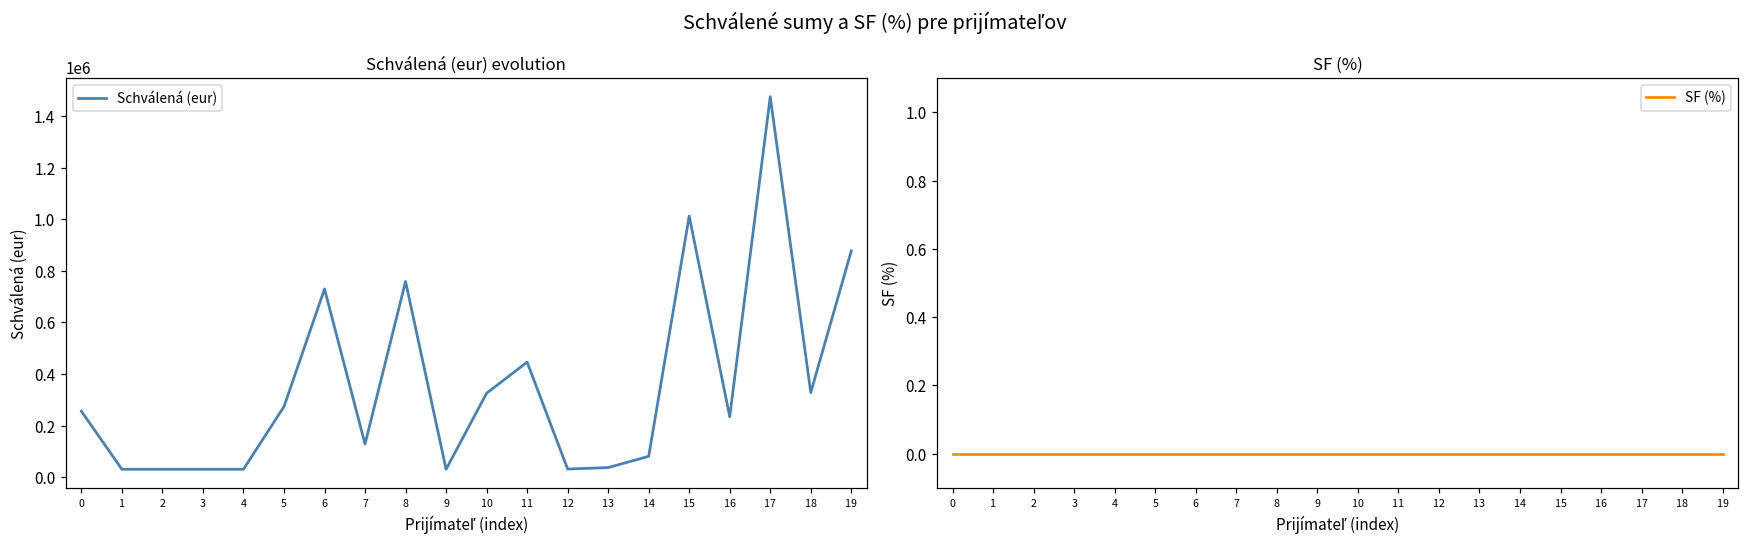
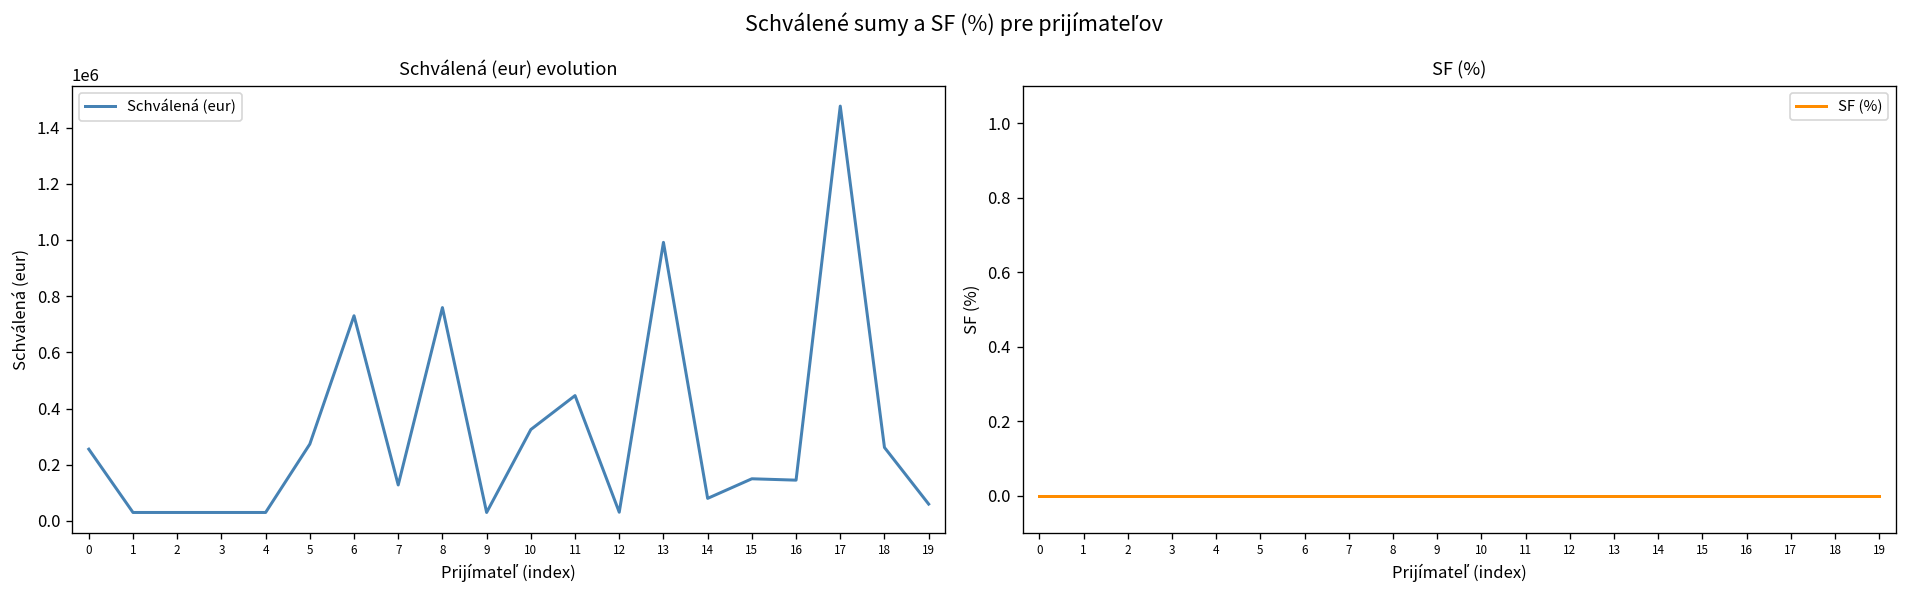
Schválená (eur) evolution, 13: 40000 -> 990000
Schválená (eur) evolution, 15: 1010000 -> 150000
Schválená (eur) evolution, 16: 230000 -> 150000
Schválená (eur) evolution, 18: 330000 -> 260000
Schválená (eur) evolution, 19: 880000 -> 60000
